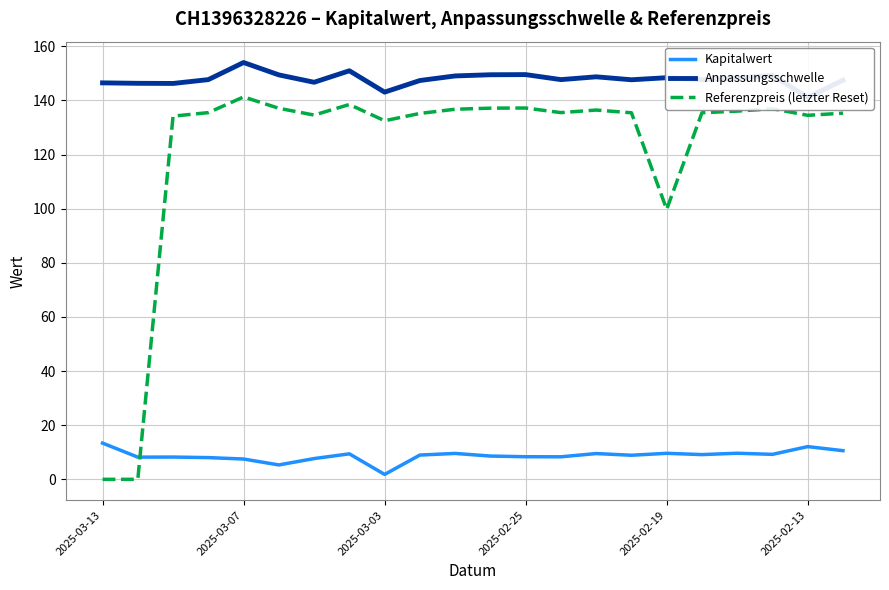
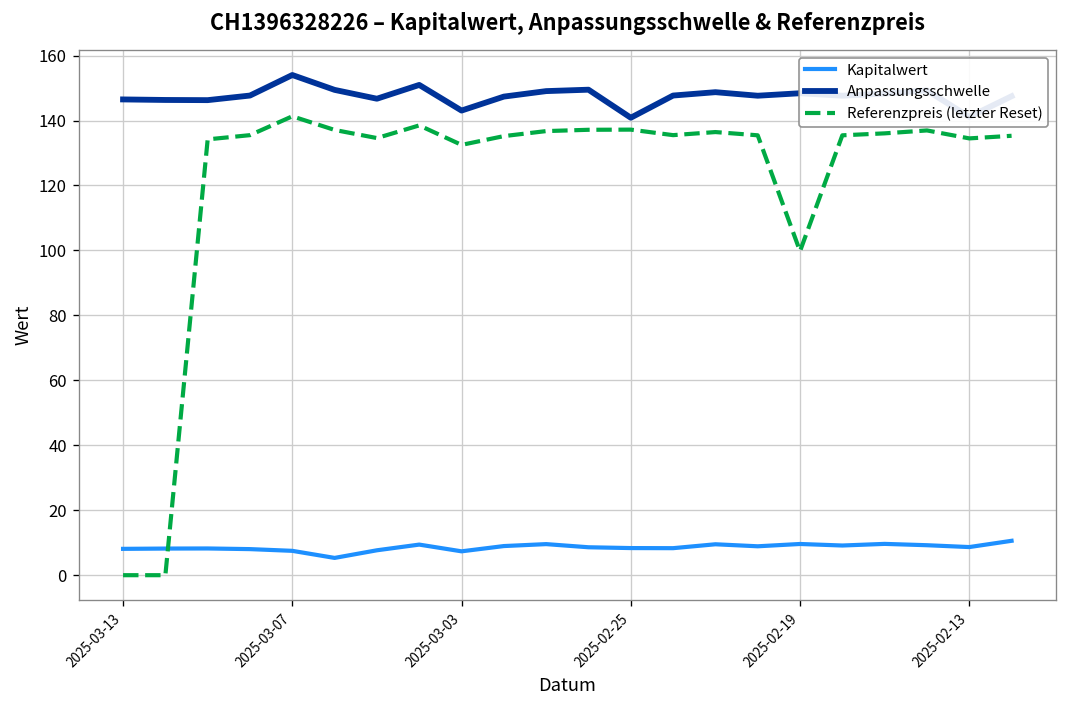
Kapitalwert, 2025-03-13: 13 -> 8
Kapitalwert, 2025-03-03: 2 -> 7
Anpassungsschwelle, 2025-02-25: 150 -> 141
Kapitalwert, 2025-02-13: 12 -> 9
